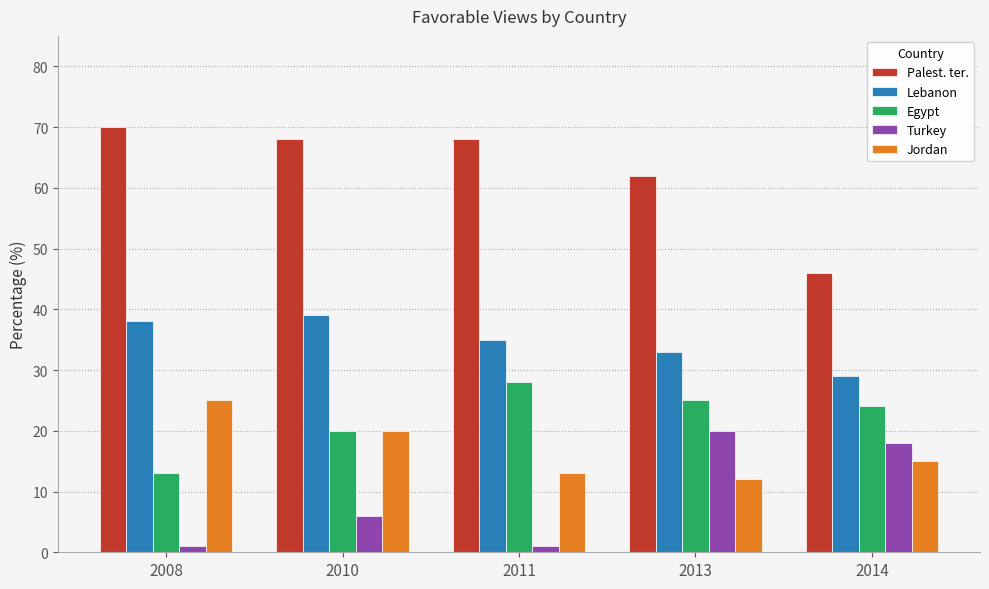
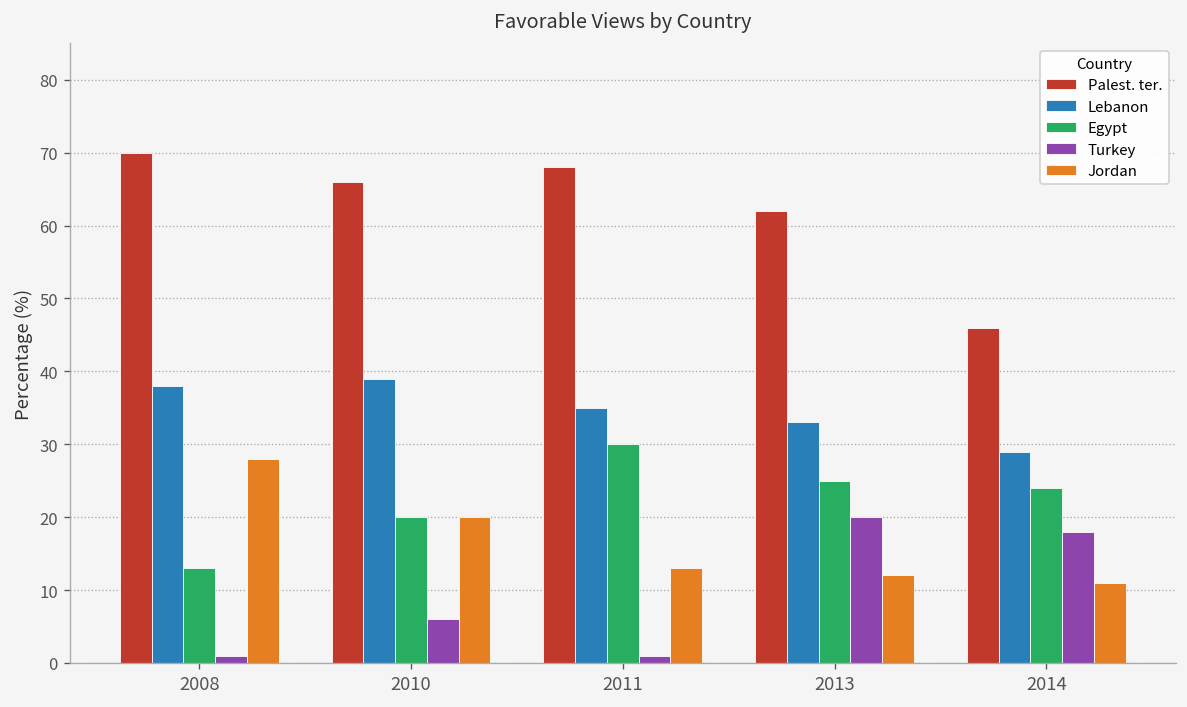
Jordan, 2008: 25 -> 28
Palest. ter., 2010: 68 -> 66
Egypt, 2011: 28 -> 30
Jordan, 2014: 15 -> 11
